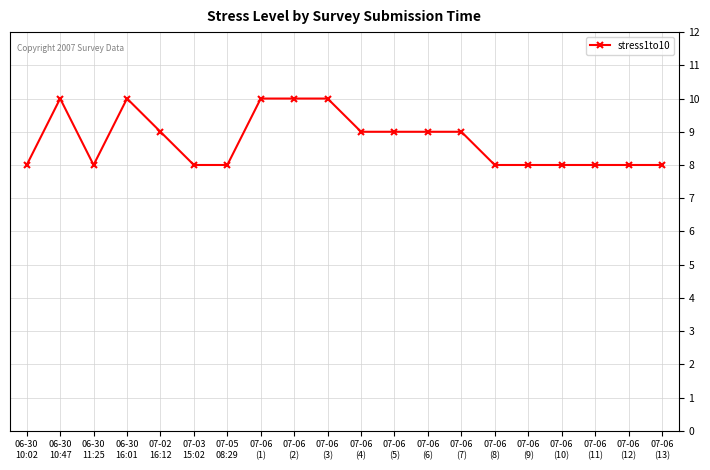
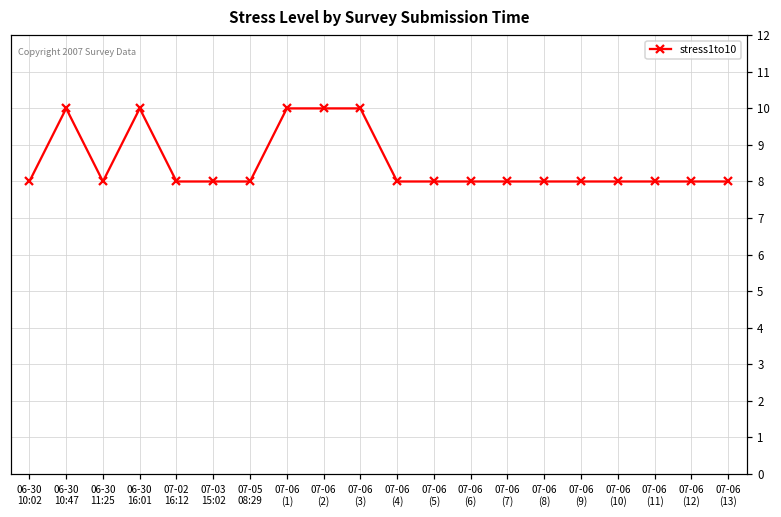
07-02 16:12: 9 -> 8
07-06 (4): 9 -> 8
07-06 (5): 9 -> 8
07-06 (6): 9 -> 8
07-06 (7): 9 -> 8
